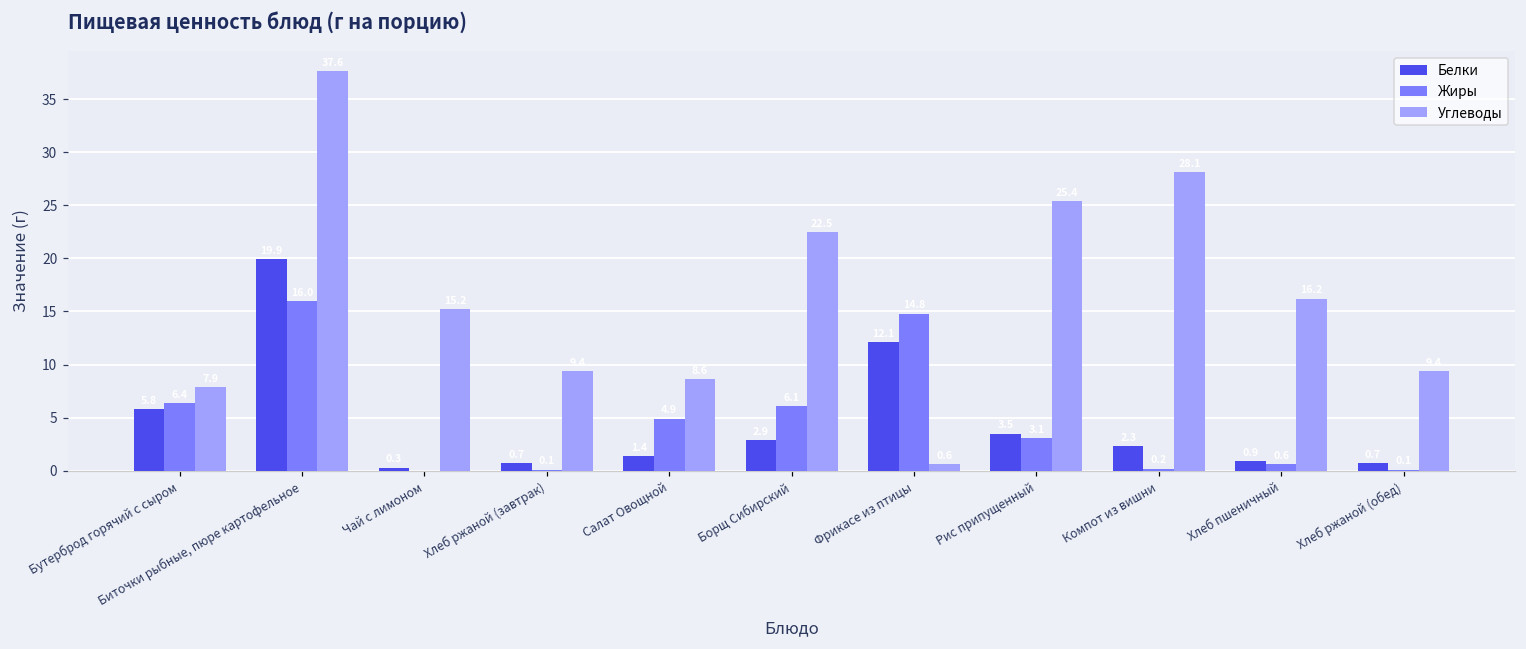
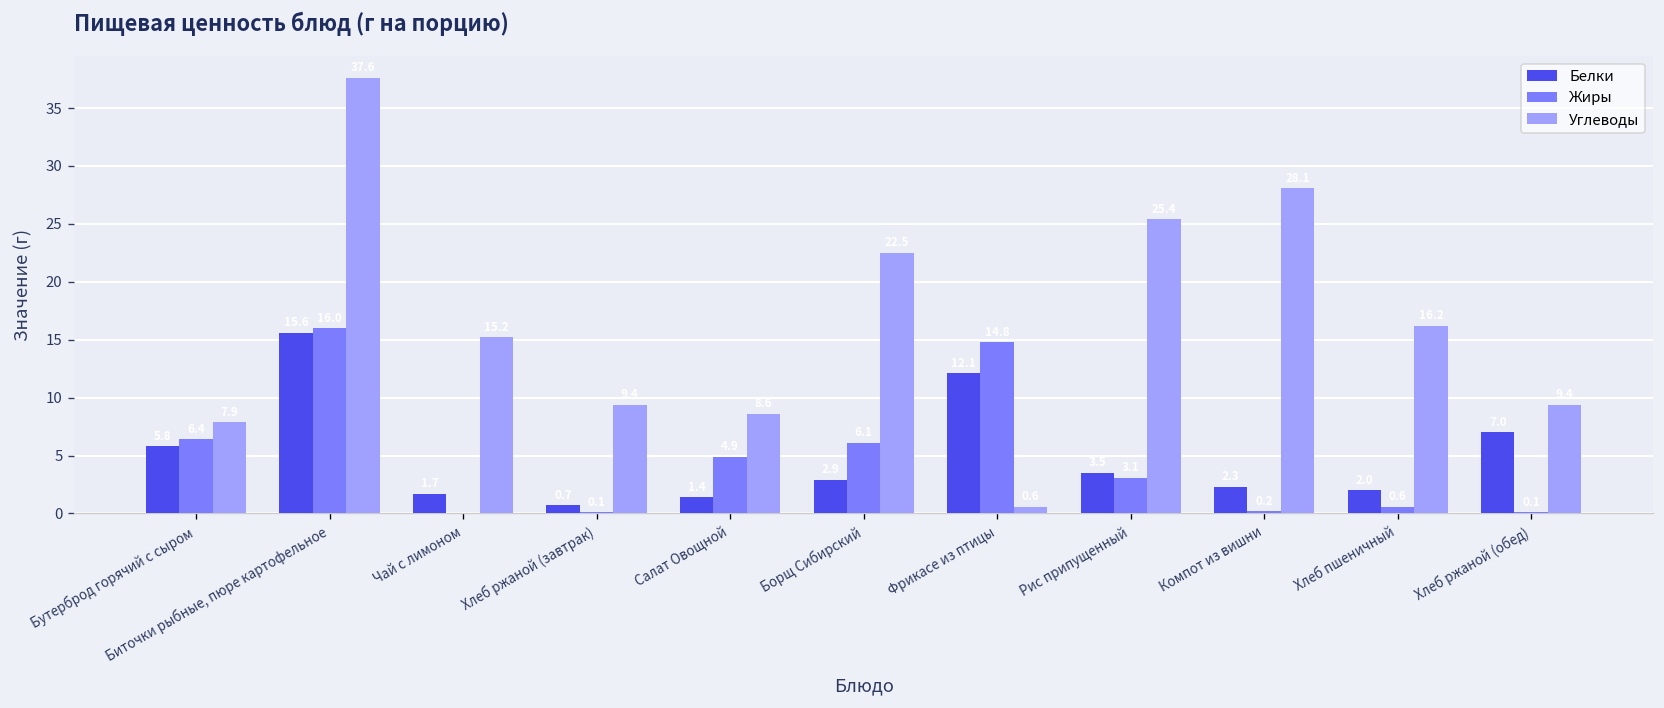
Белки, Биточки рыбные, пюре картофельное: 20 -> 16
Белки, Чай с лимоном: 0 -> 2
Белки, Хлеб пшеничный: 1 -> 2
Белки, Хлеб ржаной (обед): 1 -> 7
